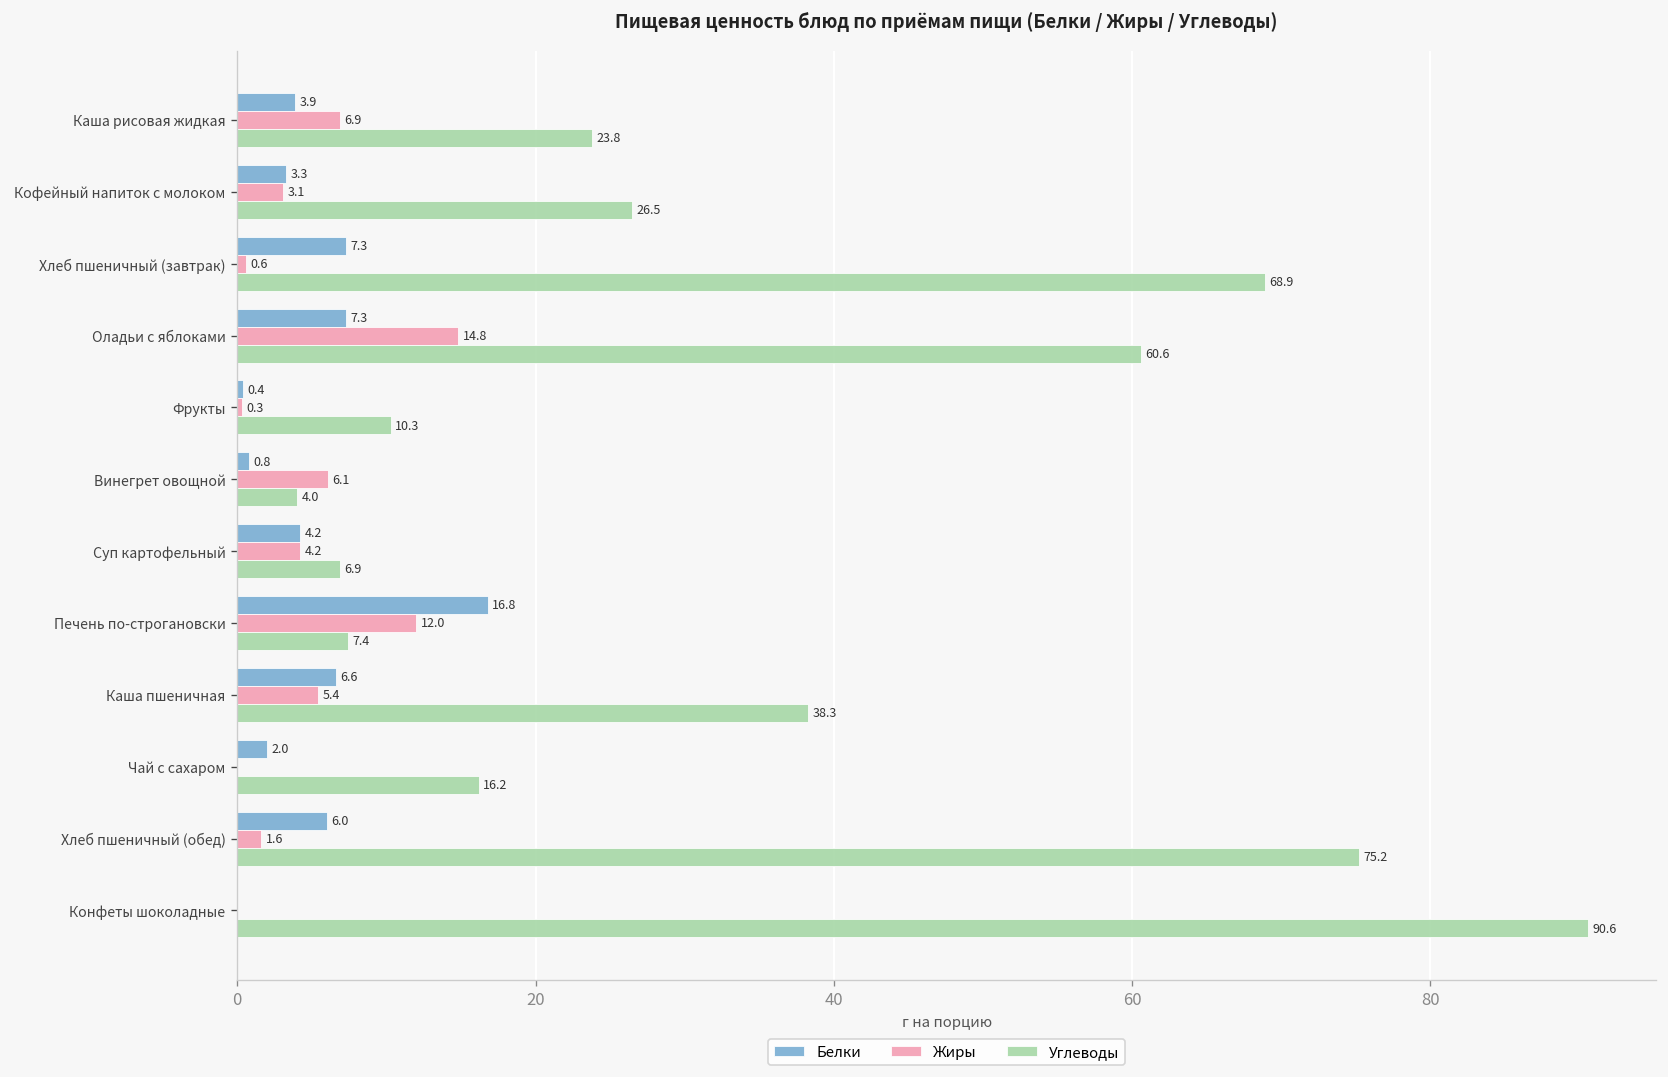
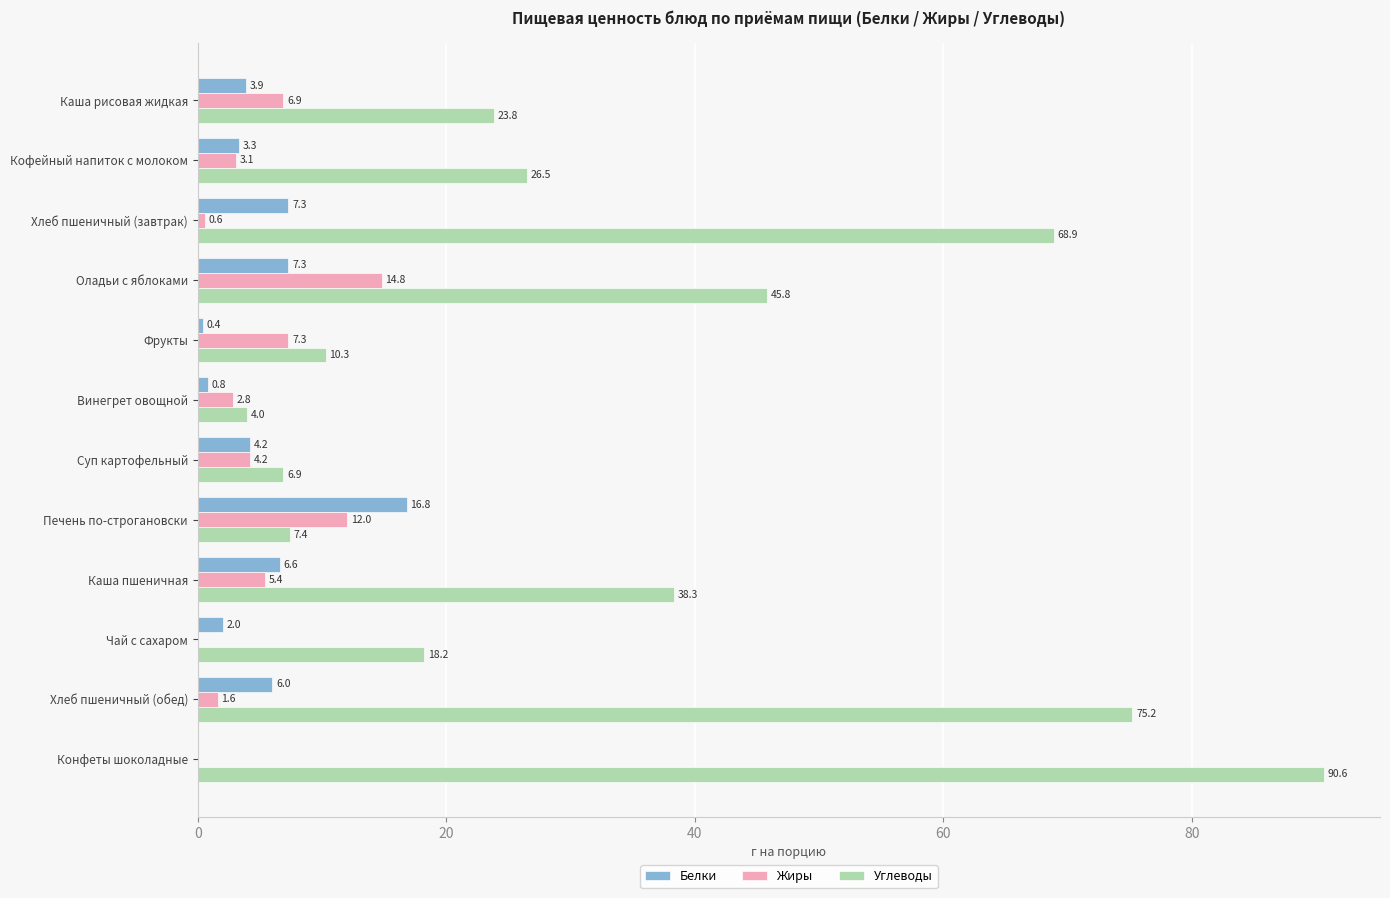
Углеводы, Оладьи с яблоками: 60.6 -> 45.8
Жиры, Фрукты: 0.3 -> 7.3
Жиры, Винегрет овощной: 6.1 -> 2.8
Углеводы, Чай с сахаром: 16.2 -> 18.2
